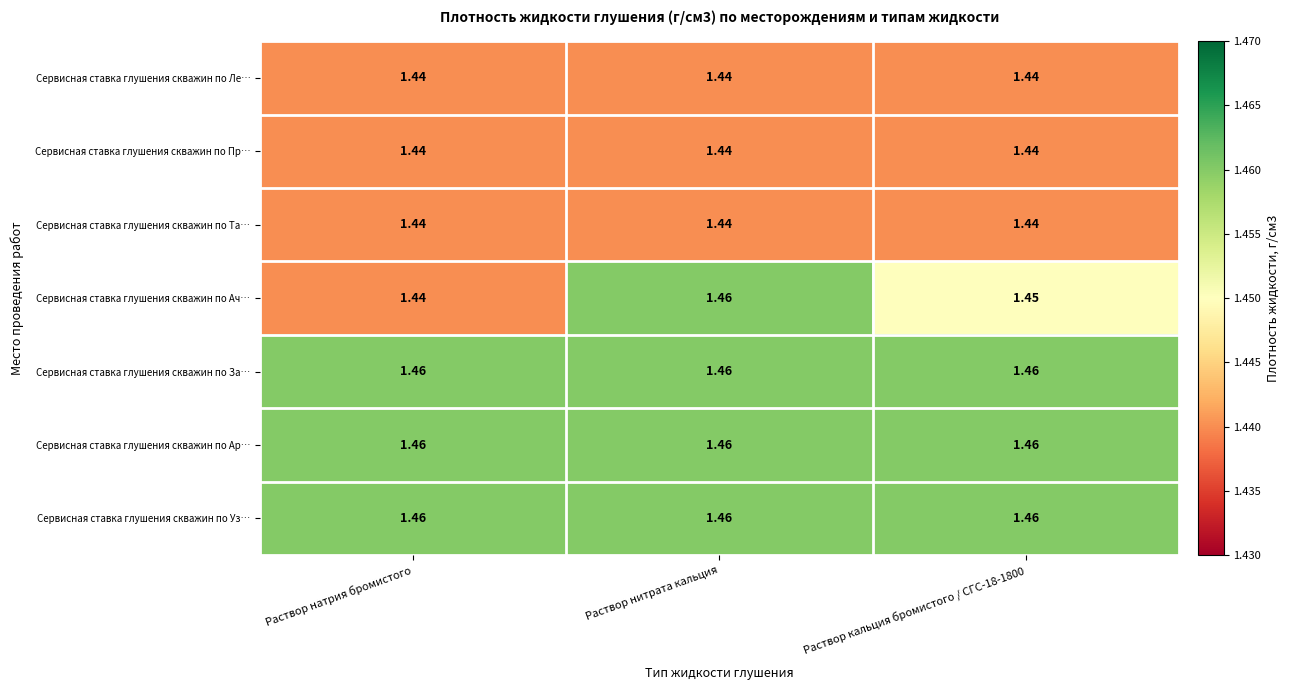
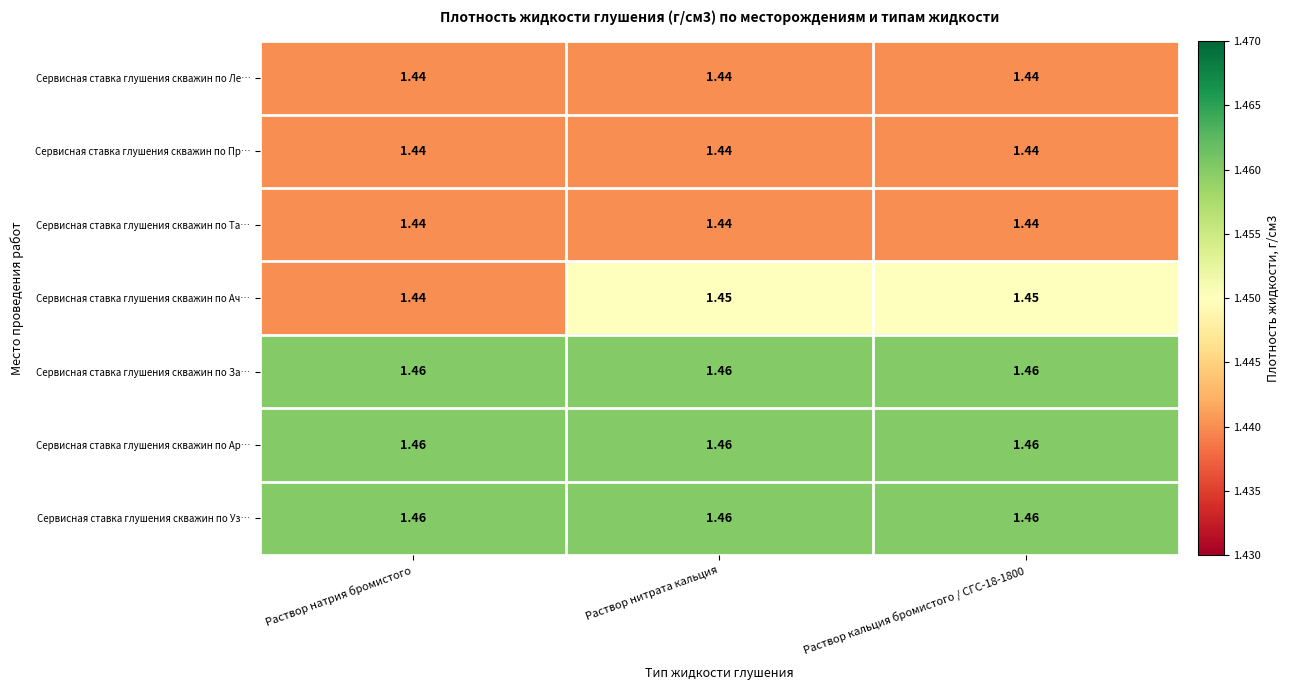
Сервисная ставка глушения скважин по Ач…, Раствор нитрата кальция: 1.46 -> 1.45
